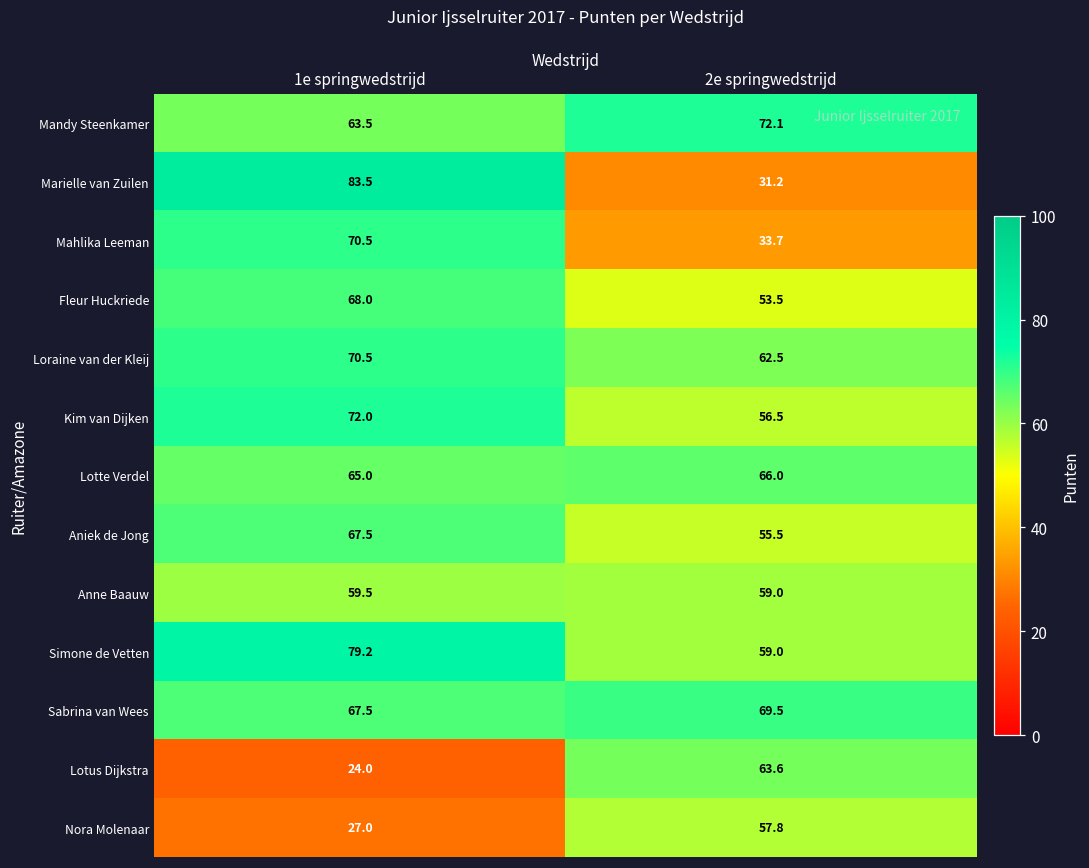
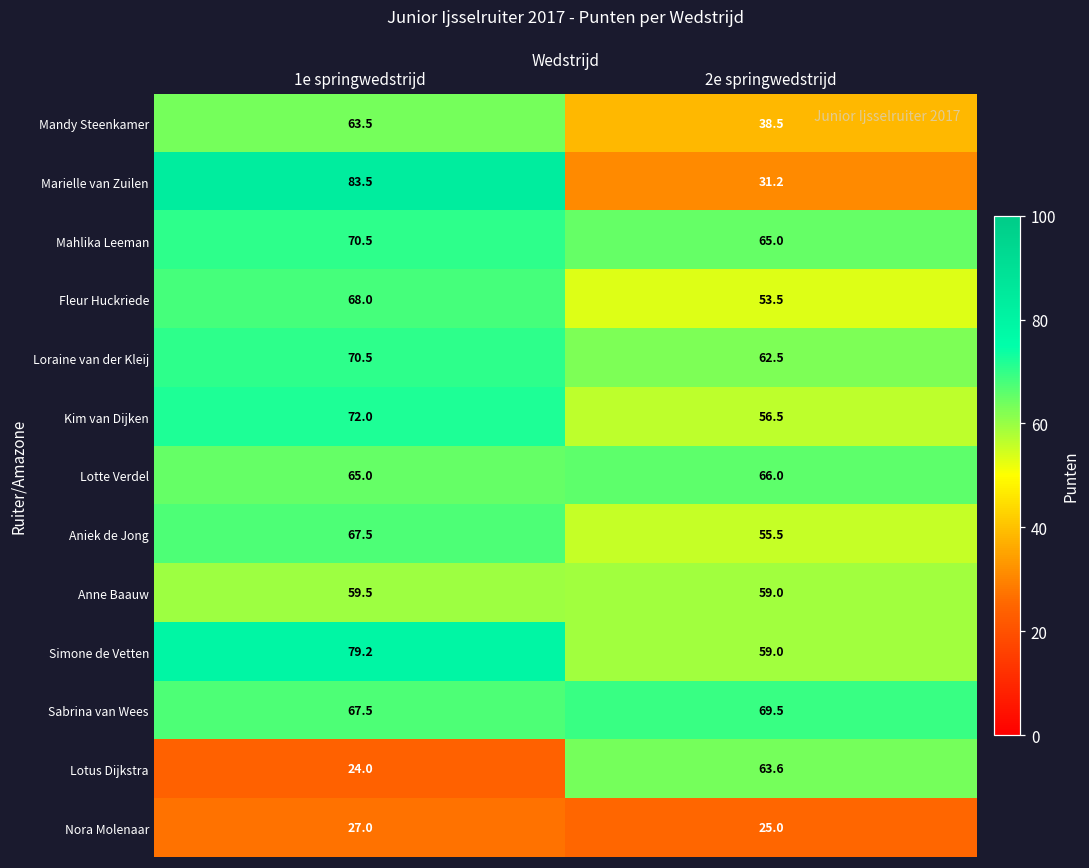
Mandy Steenkamer, 2e springwedstrijd: 72.1 -> 38.5
Mahlika Leeman, 2e springwedstrijd: 33.7 -> 65.0
Nora Molenaar, 2e springwedstrijd: 57.8 -> 25.0
